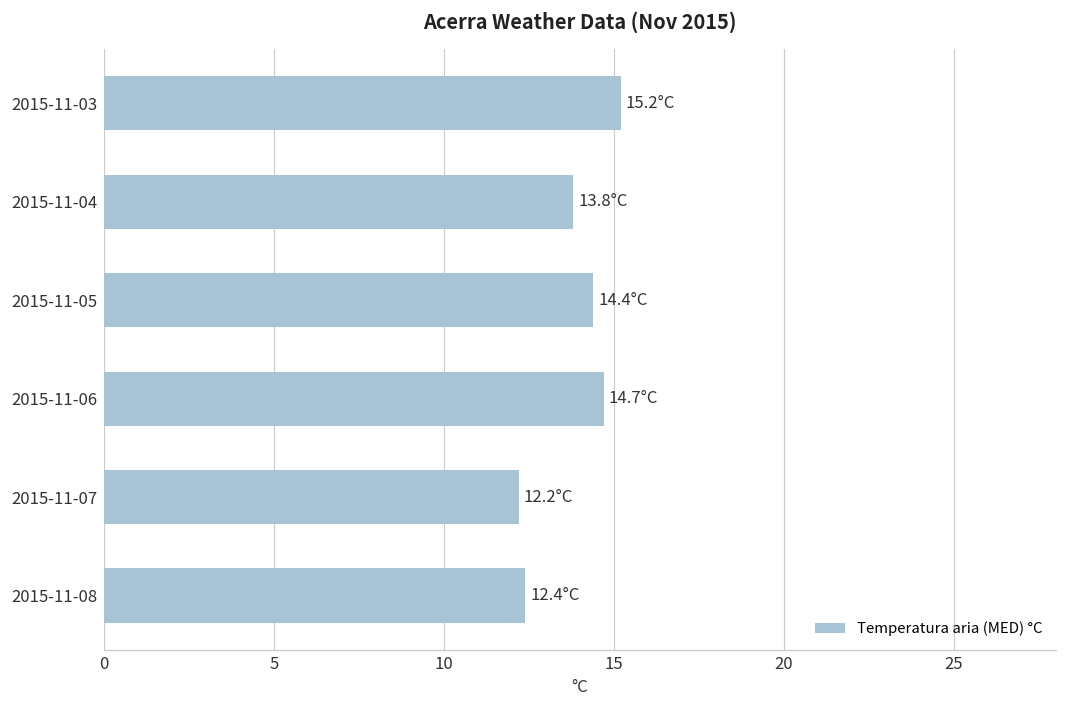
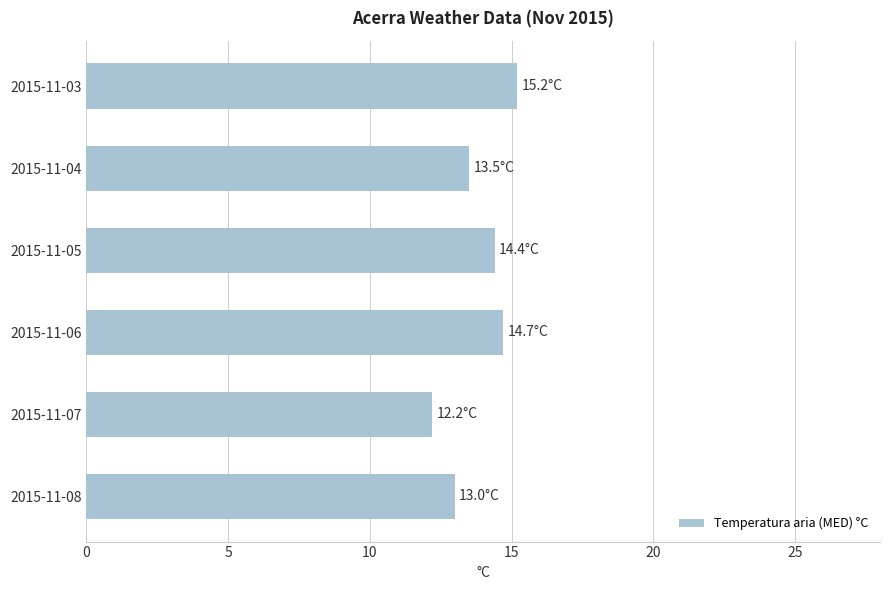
2015-11-04: 13.8°C -> 13.5°C
2015-11-08: 12.4°C -> 13.0°C
